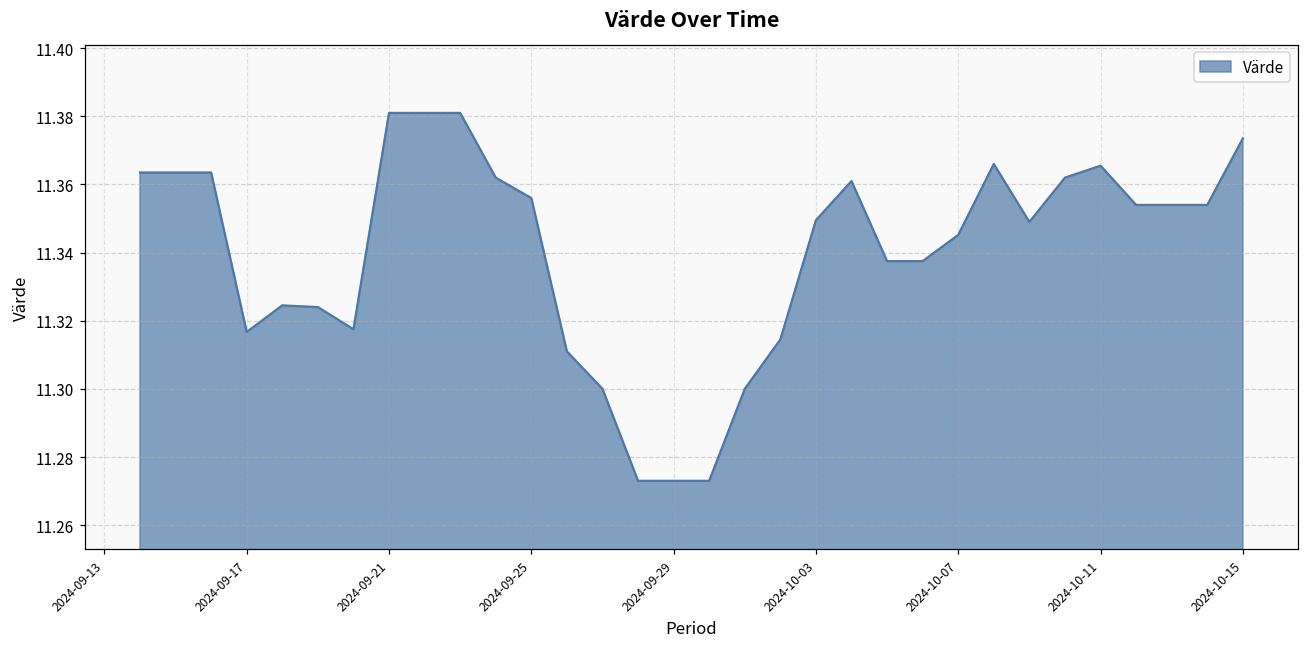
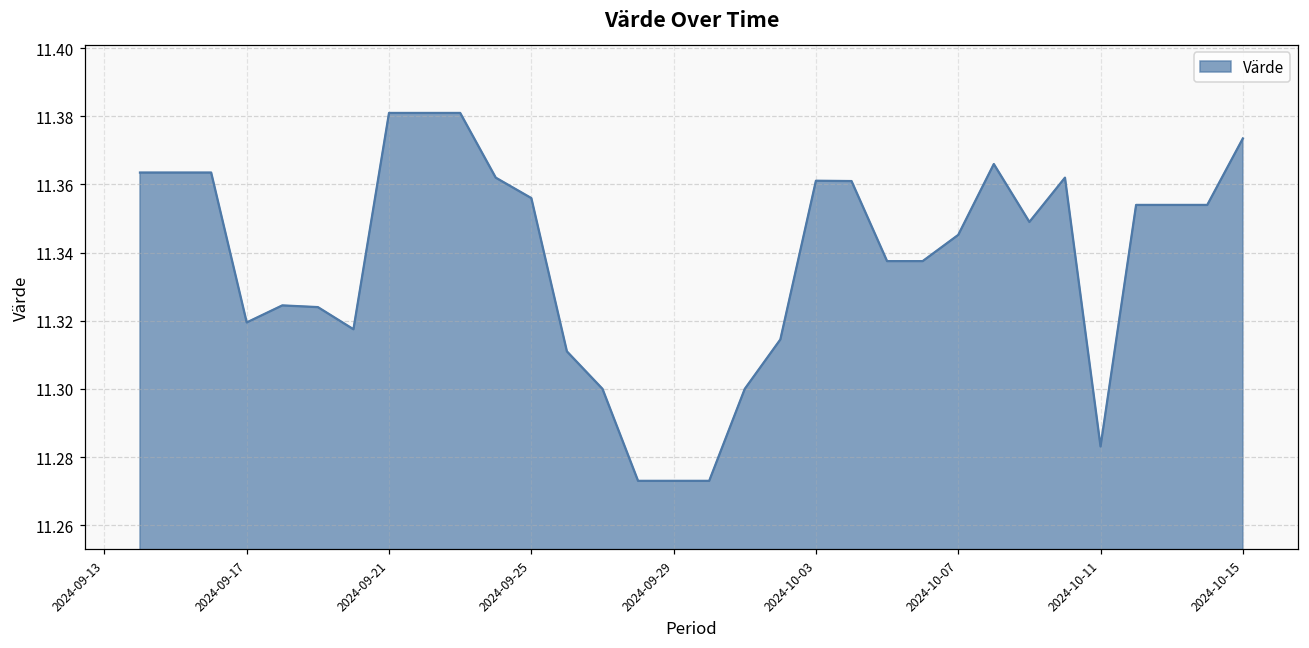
2024-09-17: 11.317 -> 11.320
2024-10-03: 11.350 -> 11.361
2024-10-11: 11.366 -> 11.283
